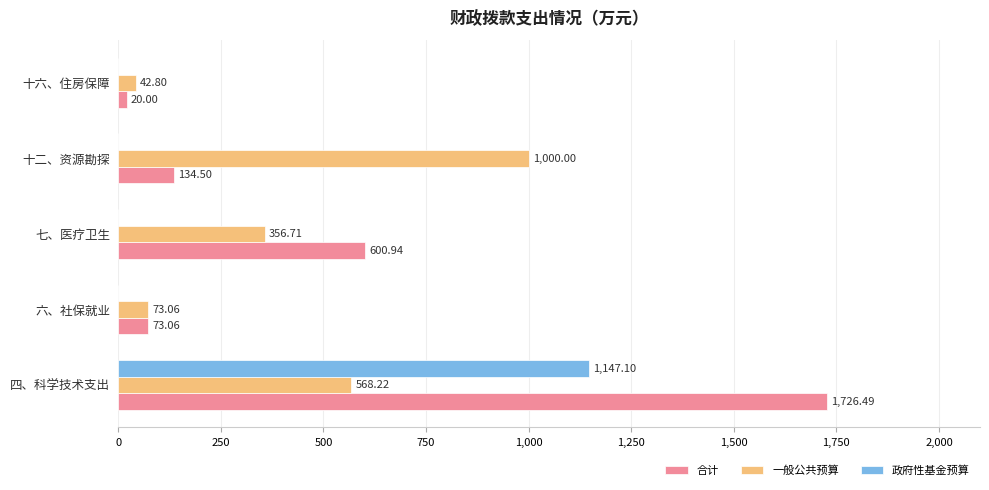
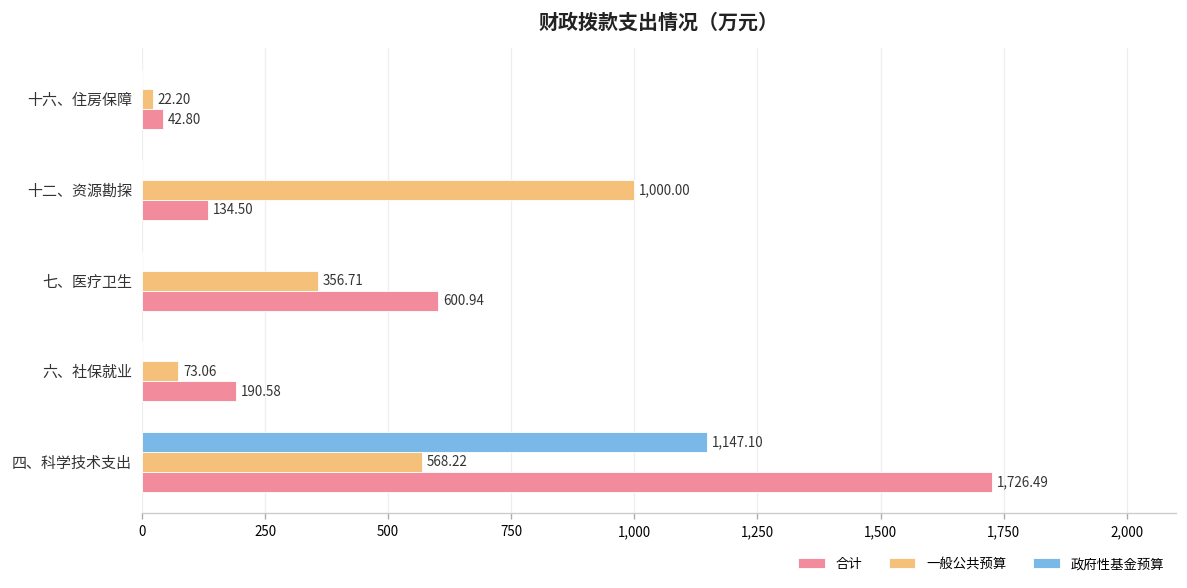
一般公共预算, 十六、住房保障: 42.80 -> 22.20
合计, 十六、住房保障: 20.00 -> 42.80
合计, 六、社保就业: 73.06 -> 190.58
